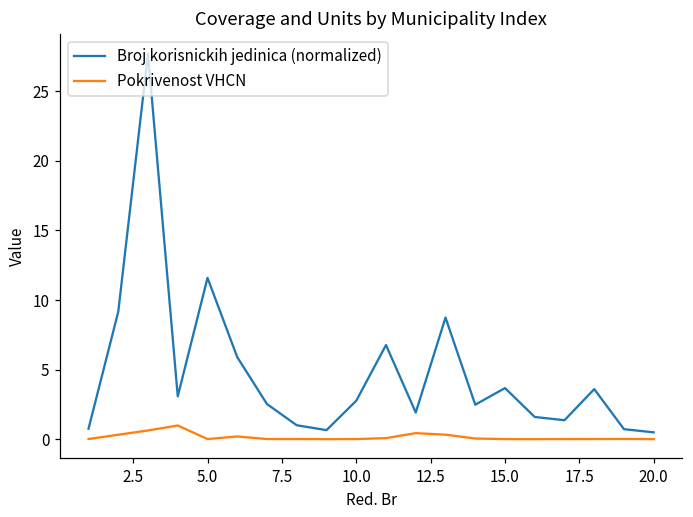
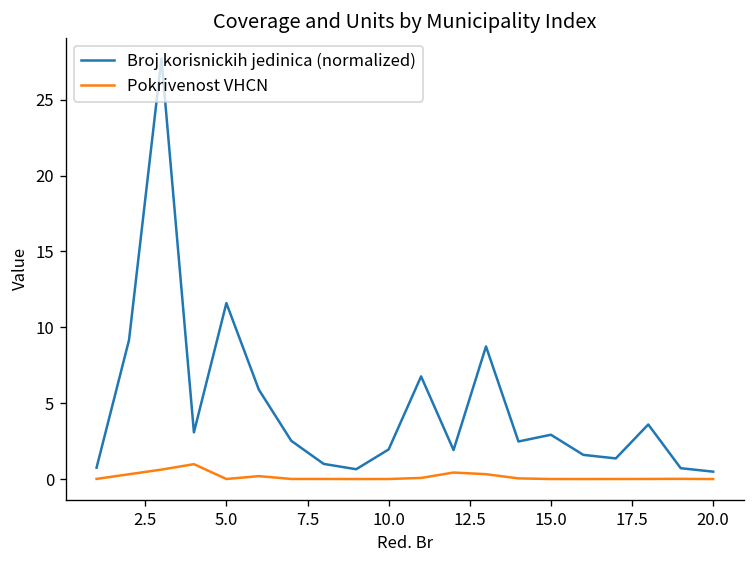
Broj korisnickih jedinica (normalized), 10.0: 2.8 -> 2.0
Broj korisnickih jedinica (normalized), 15.0: 3.7 -> 2.9
